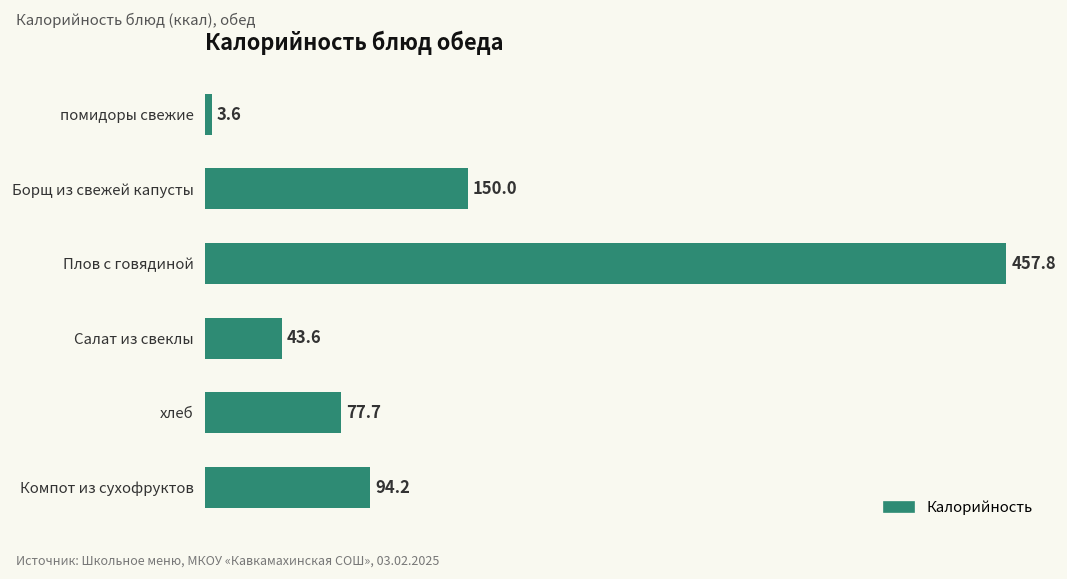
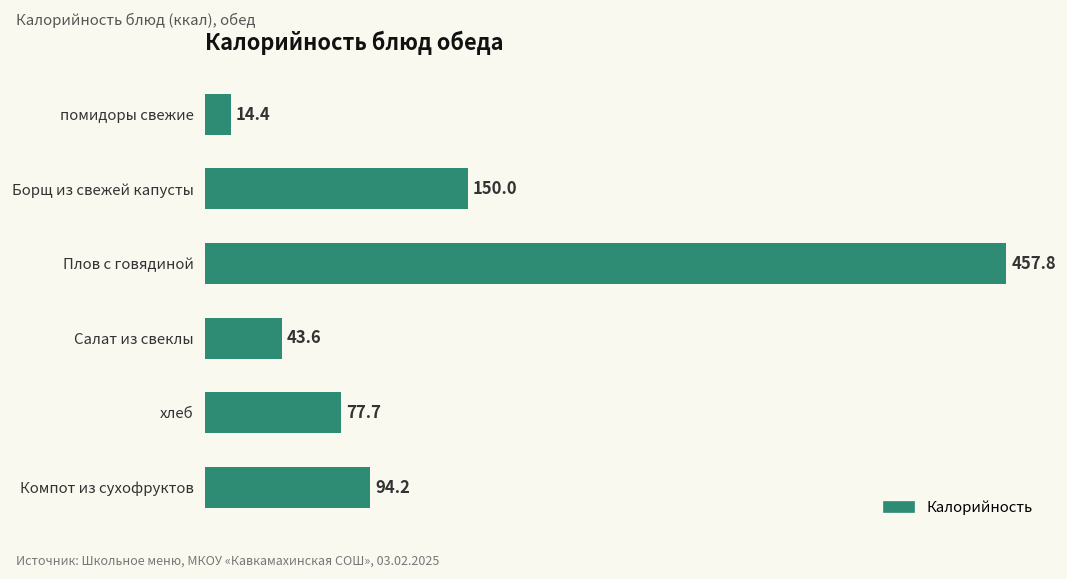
помидоры свежие: 3.6 -> 14.4
